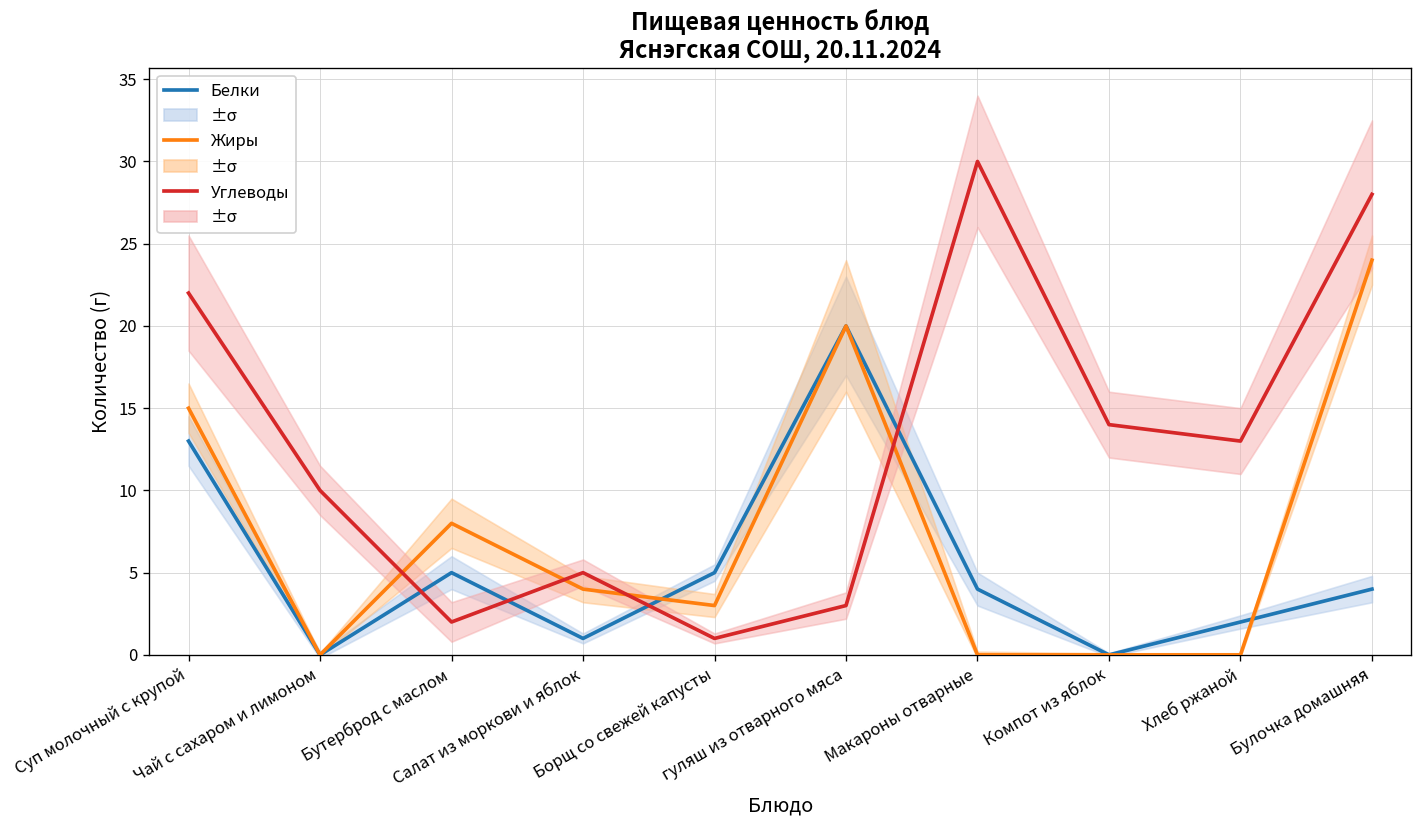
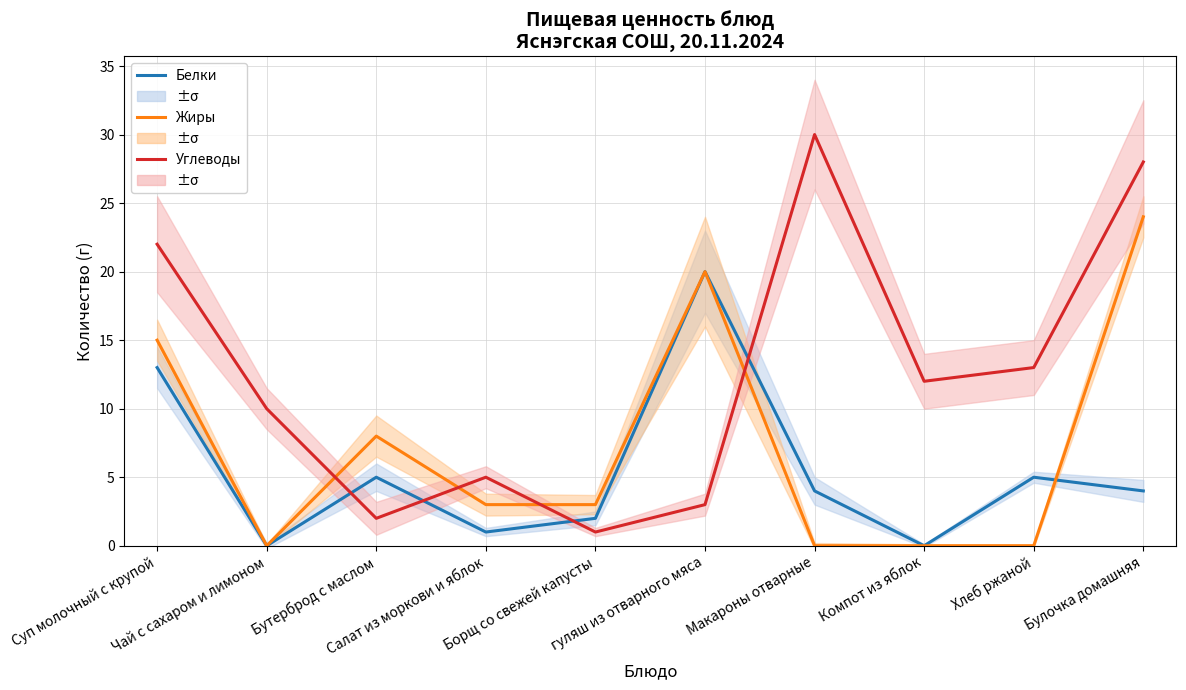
Жиры, Салат из моркови и яблок: 4 -> 3
Белки, Борщ со свежей капусты: 5 -> 2
Углеводы, Компот из яблок: 14 -> 12
Белки, Хлеб ржаной: 2 -> 5
